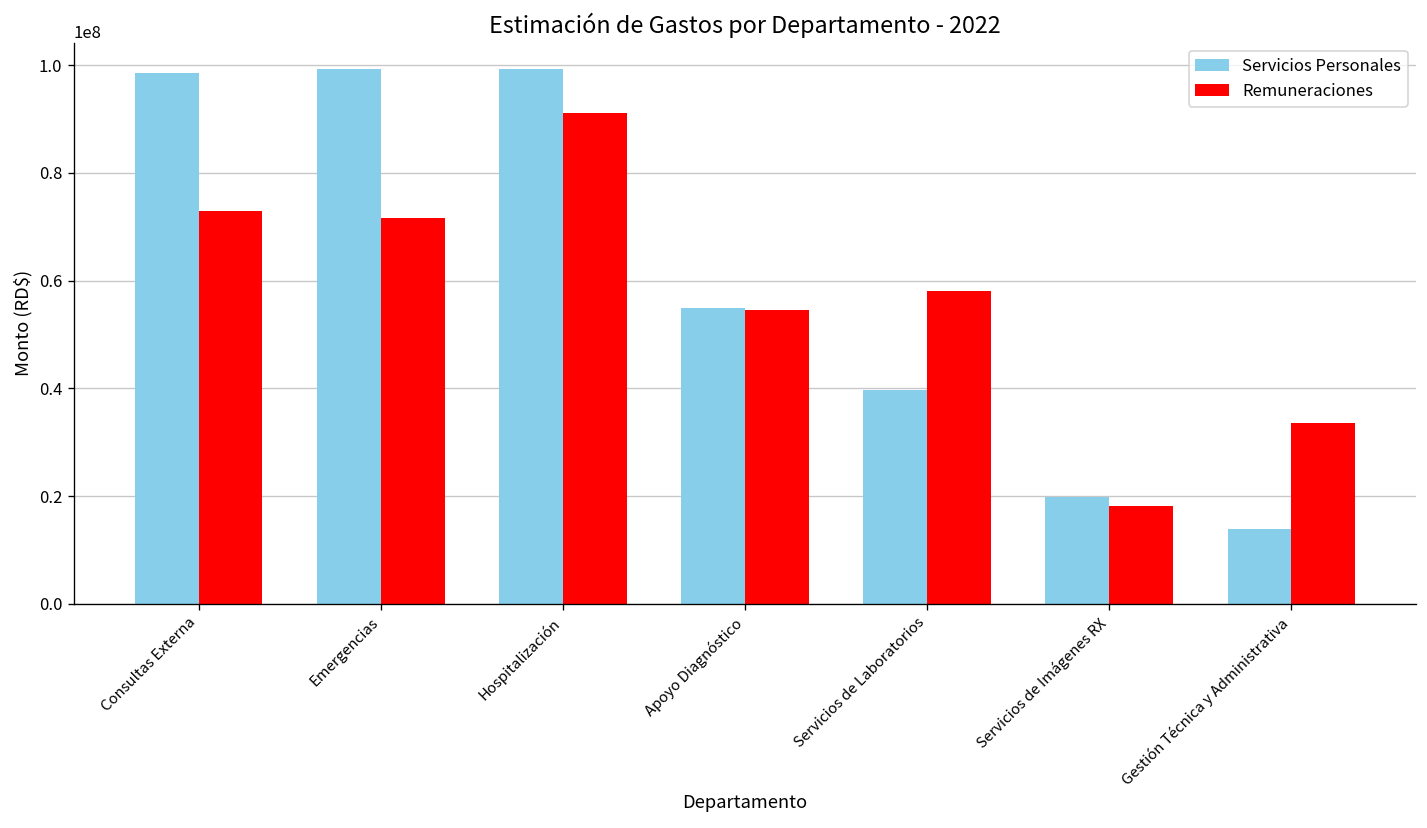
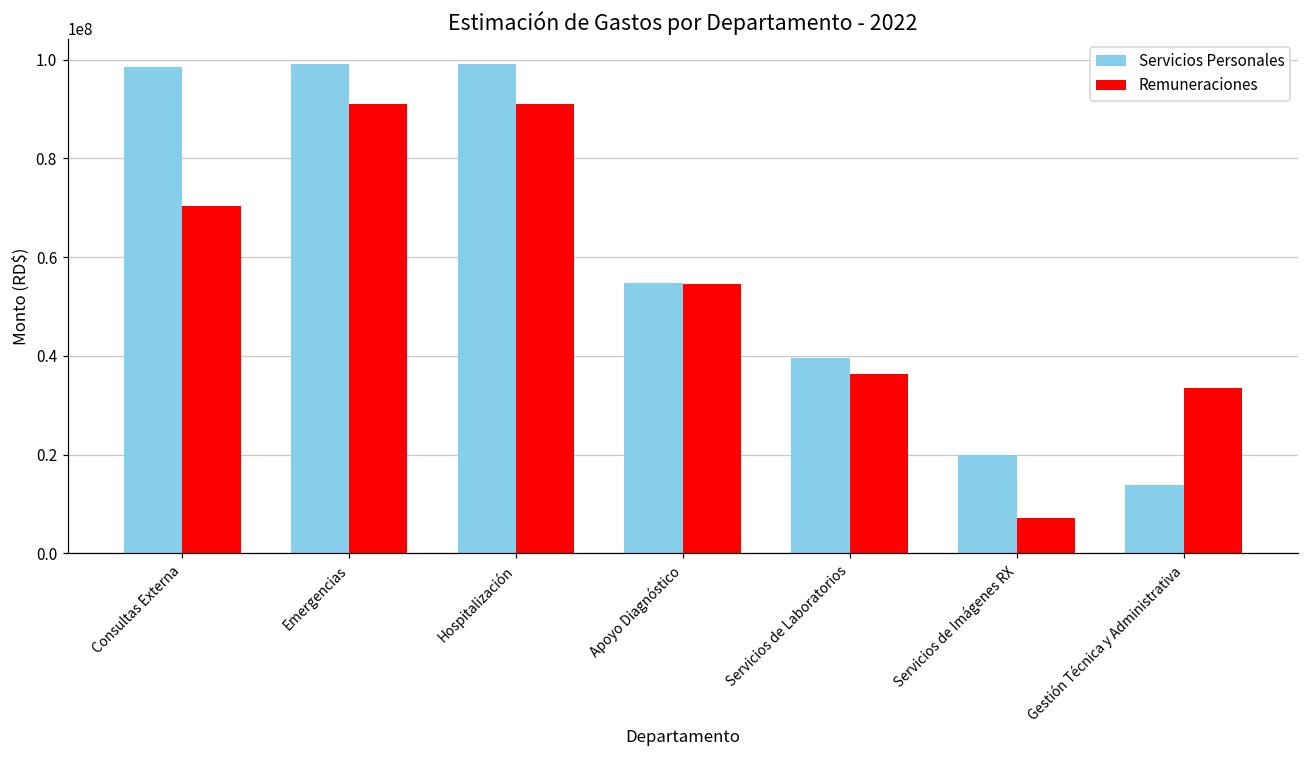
Remuneraciones, Consultas Externa: 73000000 -> 70000000
Remuneraciones, Emergencias: 72000000 -> 91000000
Remuneraciones, Servicios de Laboratorios: 58000000 -> 36000000
Remuneraciones, Servicios de Imágenes RX: 18000000 -> 7000000
